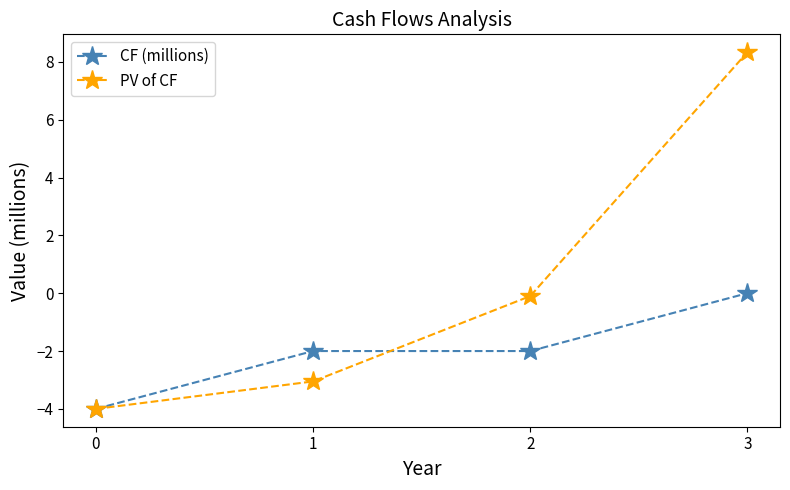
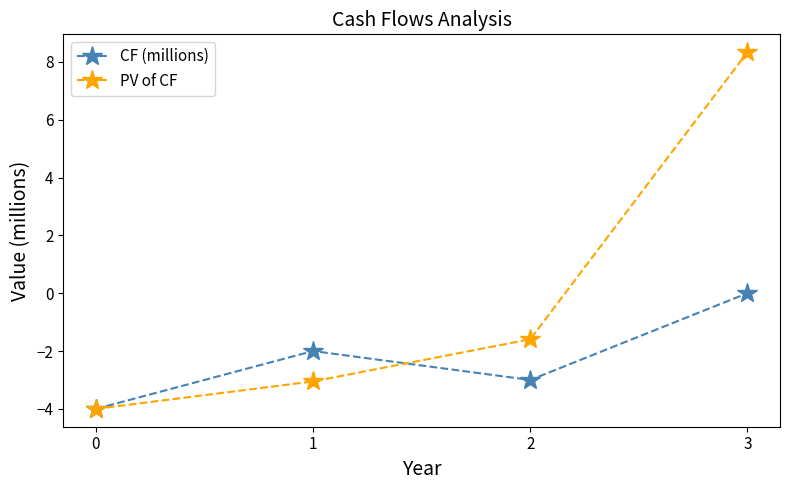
CF (millions), 2: -2 -> -3
PV of CF, 2: -0.1 -> -1.6
